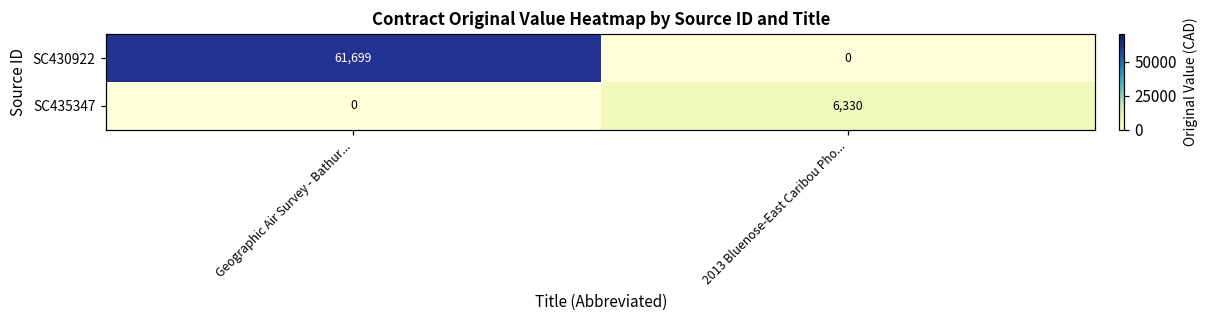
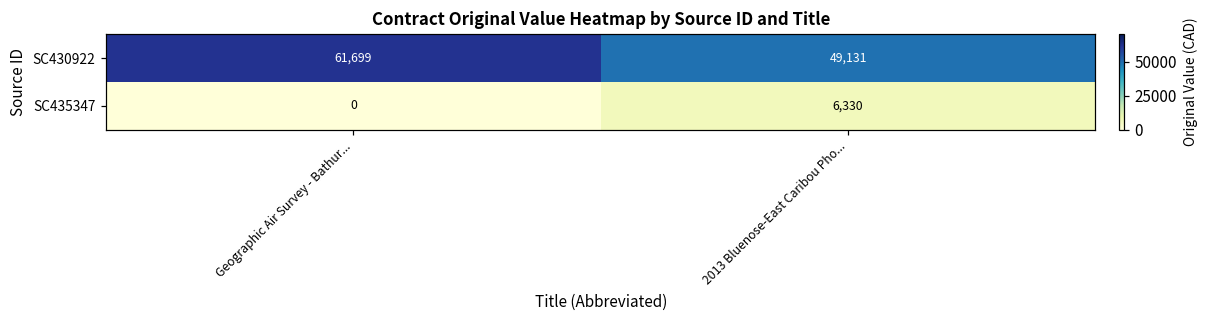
SC430922, 2013 Bluenose-East Caribou Pho...: 0 -> 49,131
